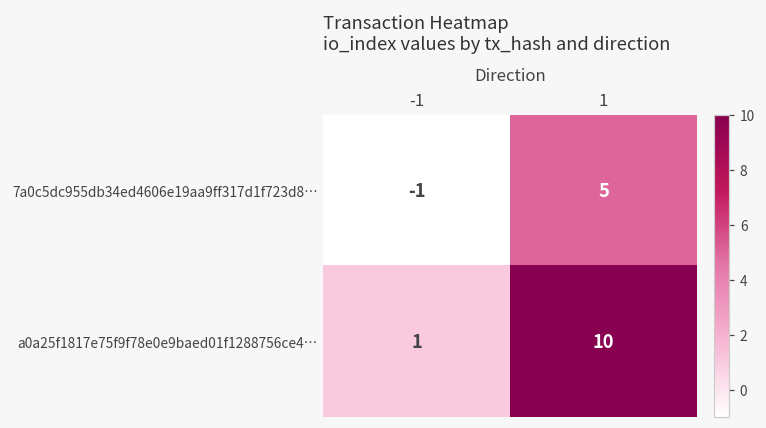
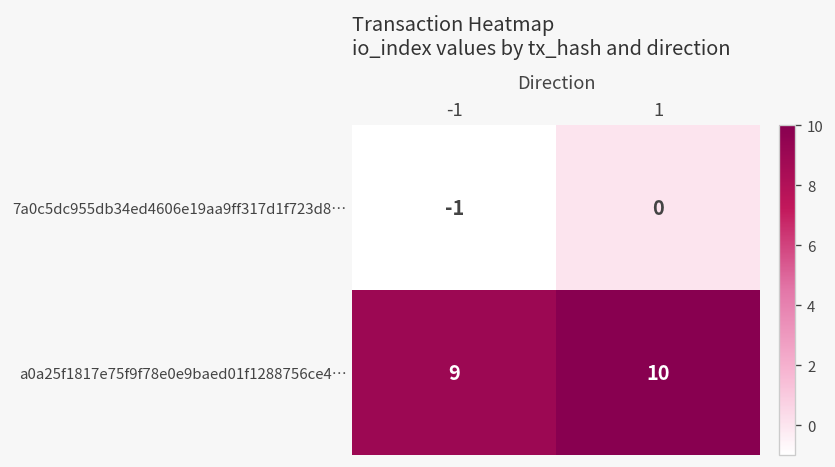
7a0c5dc955db34ed4606e19aa9ff317d1f723d8…, 1: 5 -> 0
a0a25f1817e75f9f78e0e9baed01f1288756ce4…, -1: 1 -> 9
